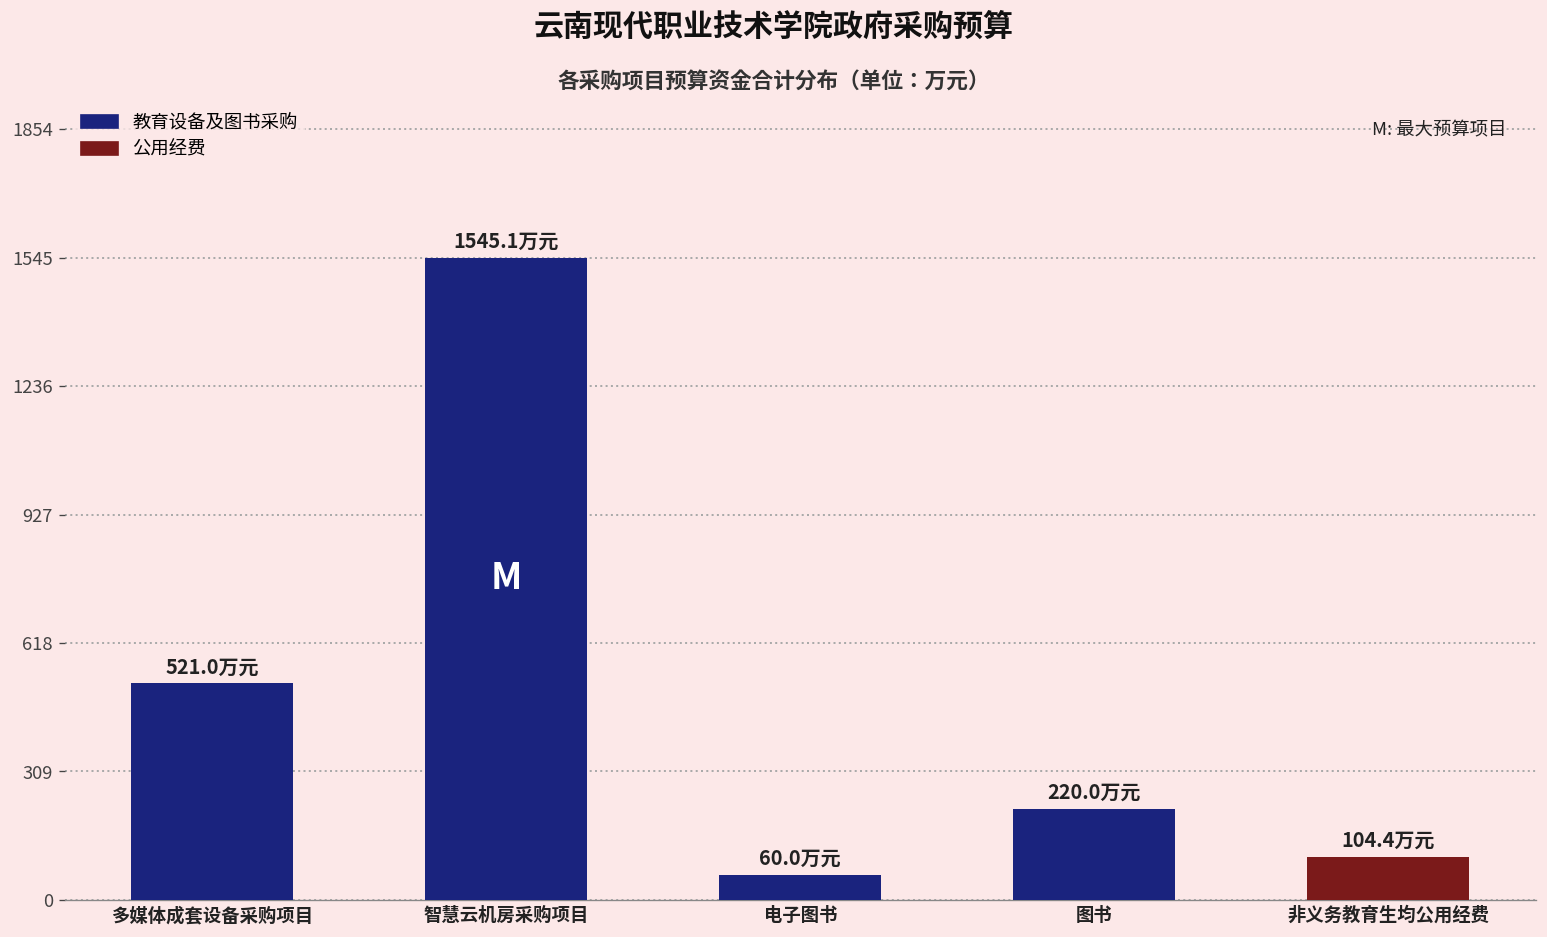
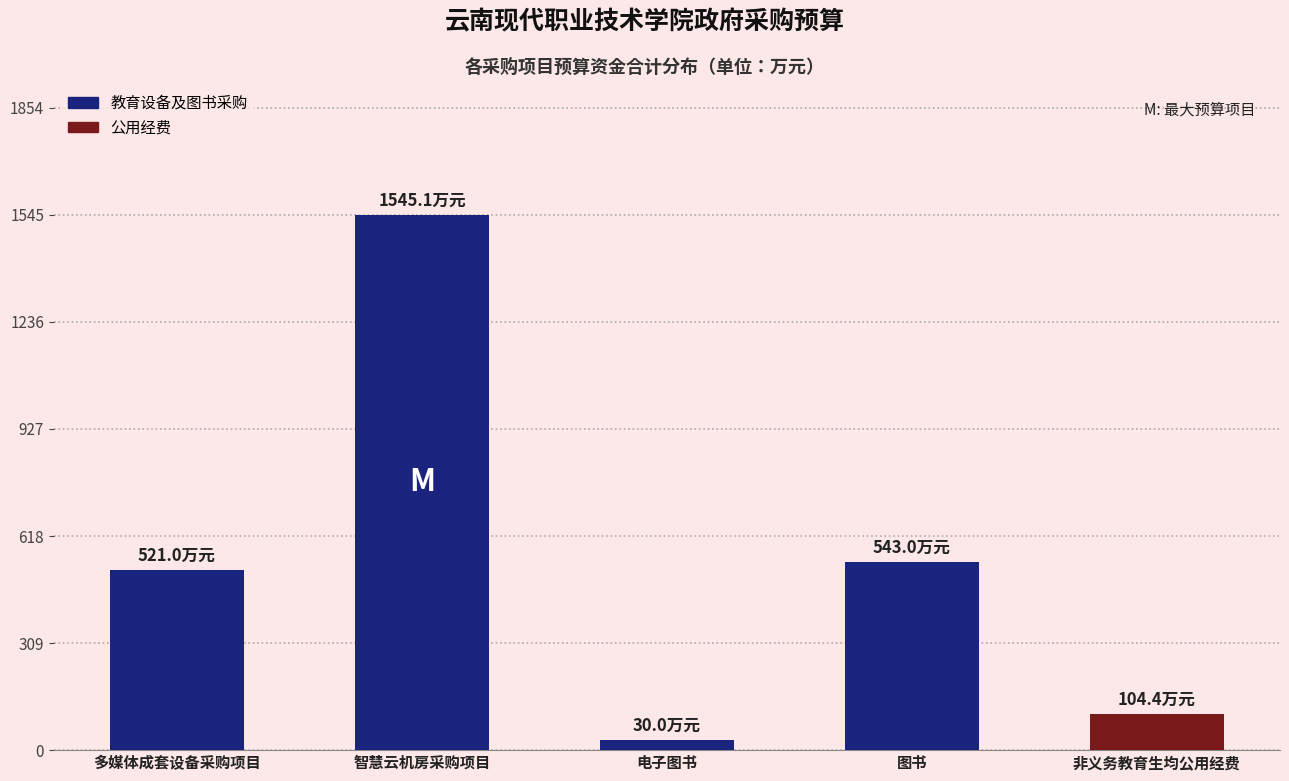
电子图书: 60.0 -> 30.0
图书: 220.0 -> 543.0
